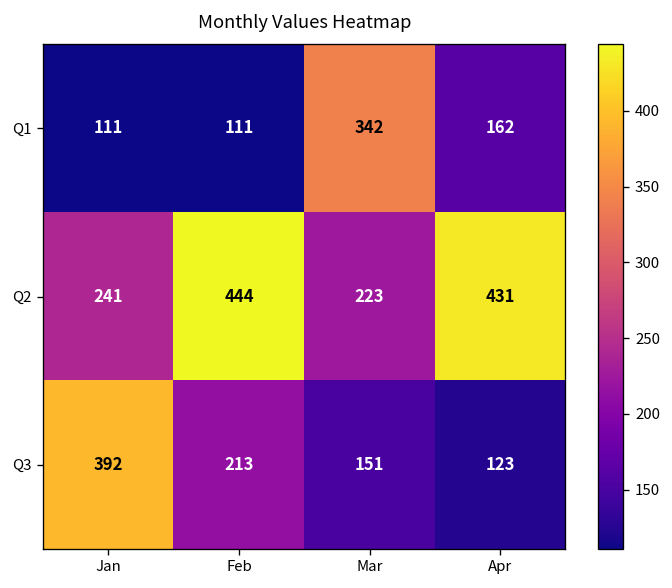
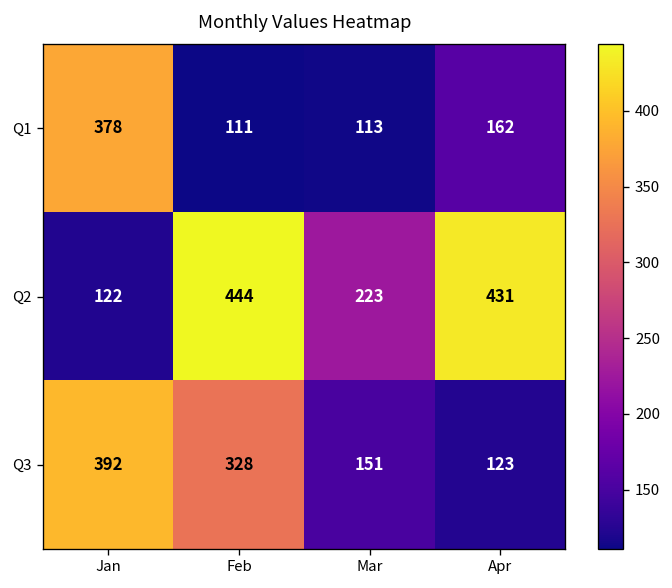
Q1, Jan: 111 -> 378
Q1, Mar: 342 -> 113
Q2, Jan: 241 -> 122
Q3, Feb: 213 -> 328
